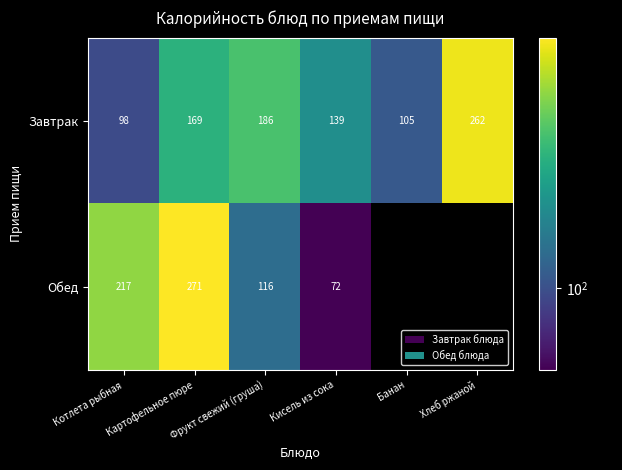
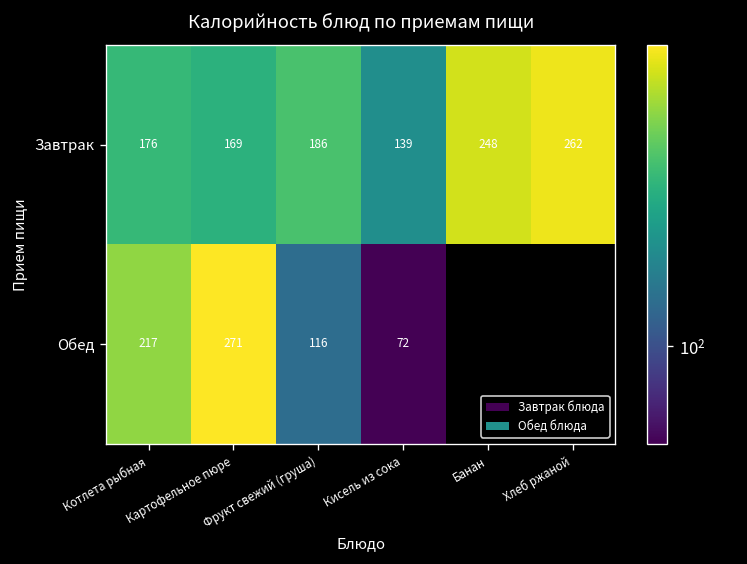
Завтрак, Котлета рыбная: 98 -> 176
Завтрак, Банан: 105 -> 248
